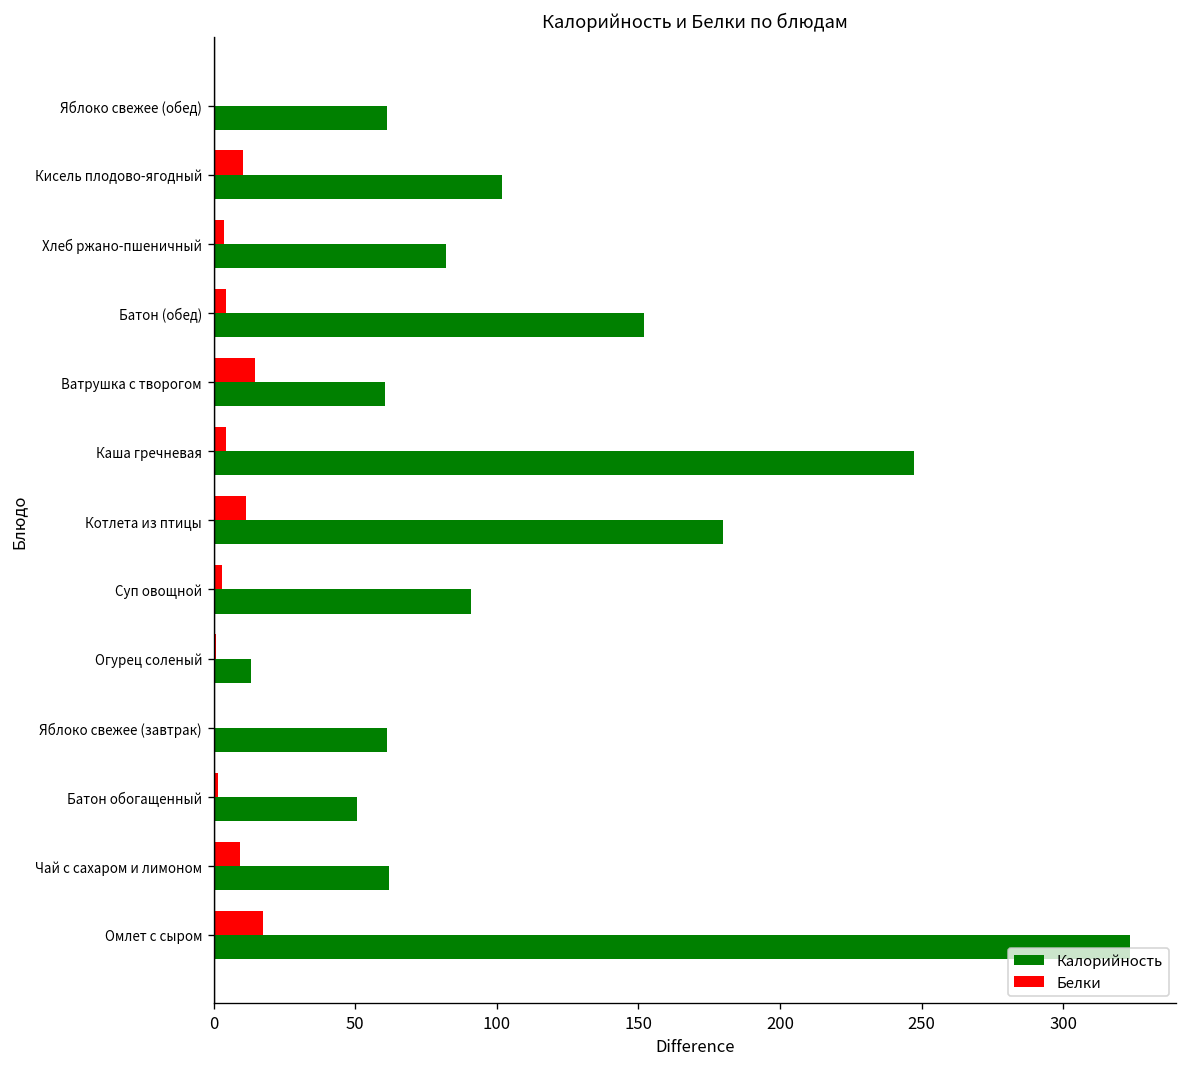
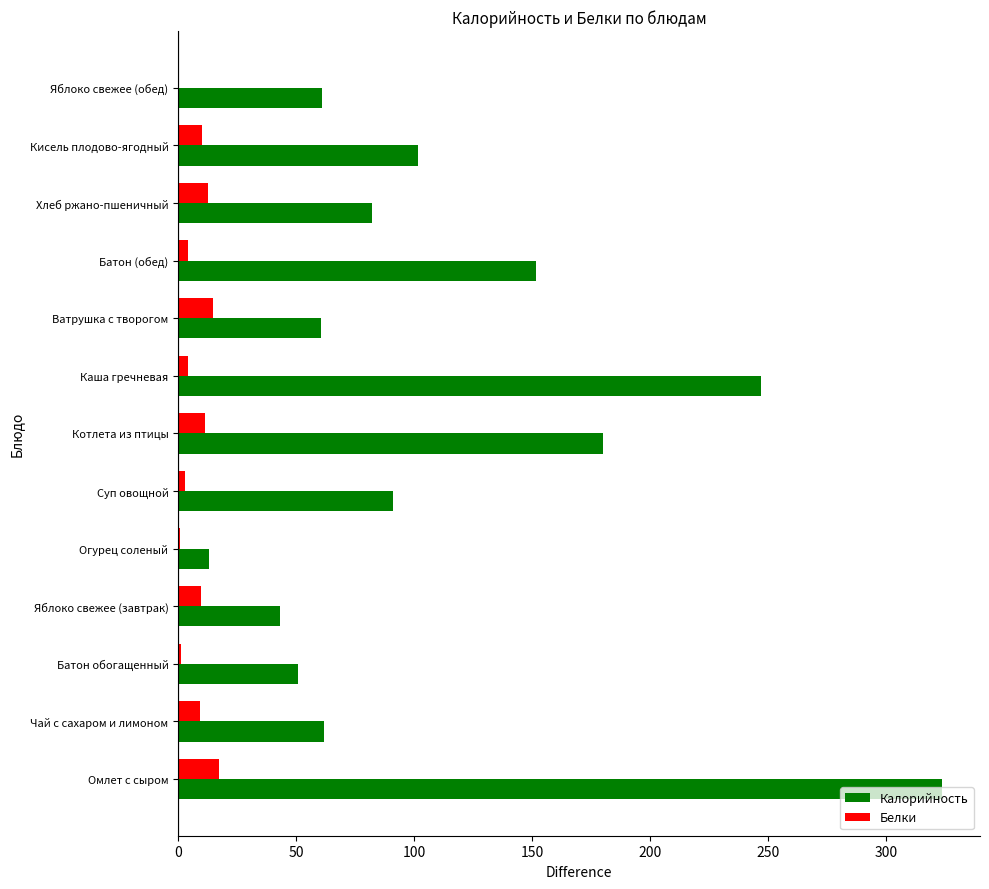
Белки, Хлеб ржано-пшеничный: 4 -> 13
Белки, Яблоко свежее (завтрак): 1 -> 10
Калорийность, Яблоко свежее (завтрак): 61 -> 43
